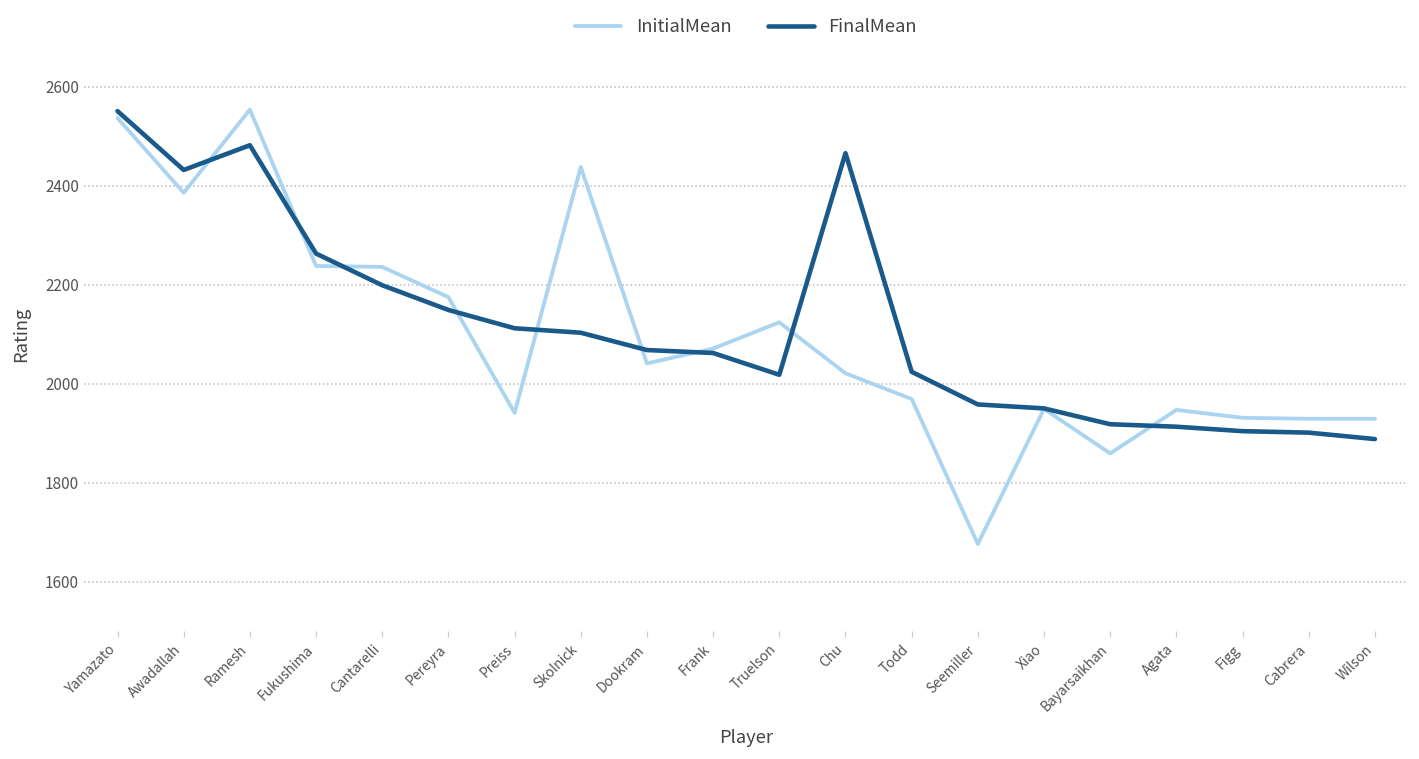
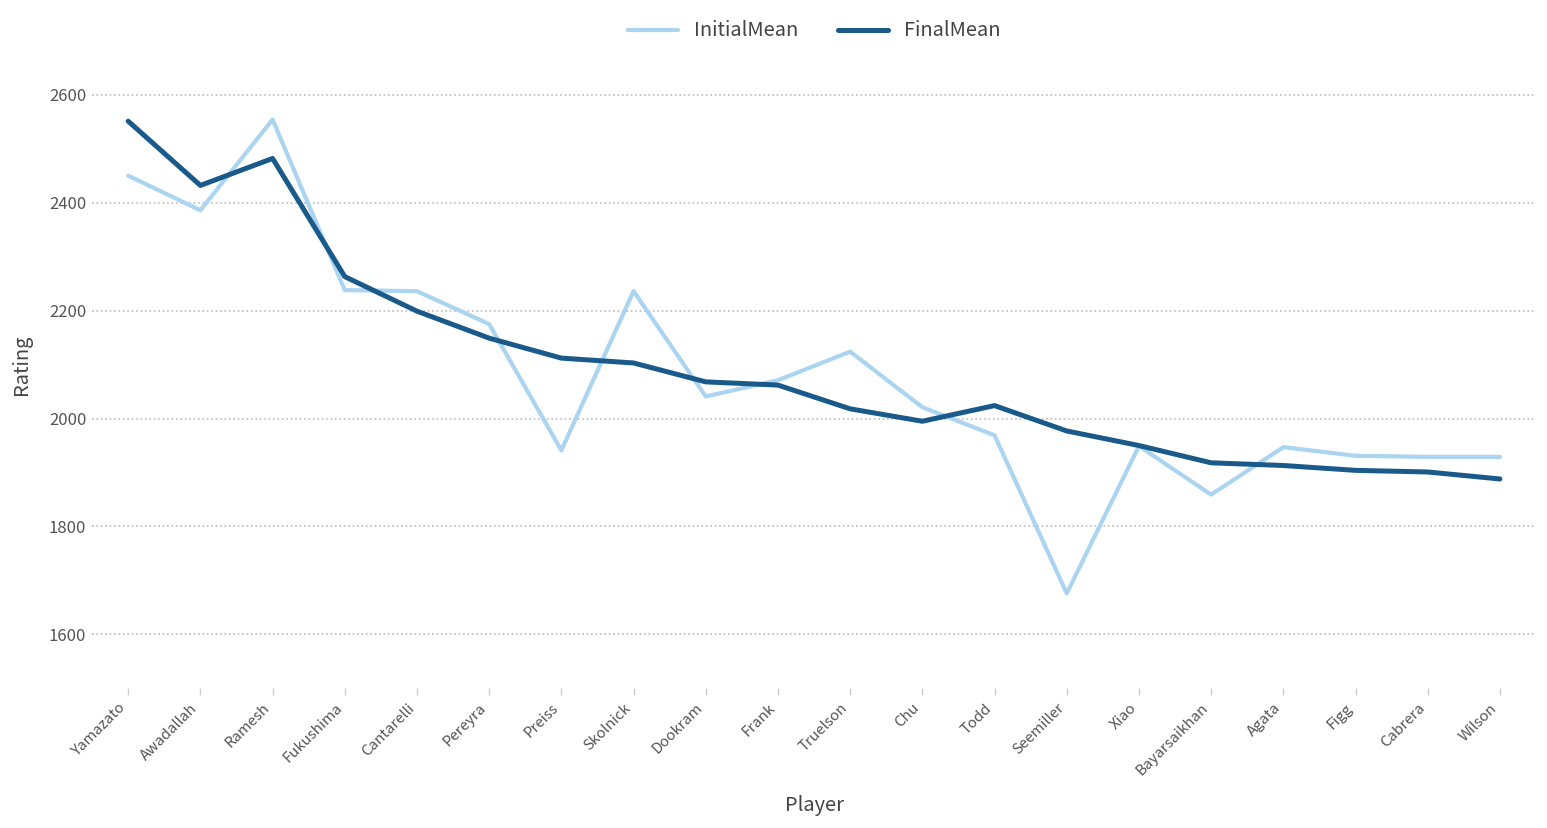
InitialMean, Yamazato: 2540 -> 2450
InitialMean, Skolnick: 2440 -> 2240
FinalMean, Chu: 2470 -> 2000
FinalMean, Seemiller: 1960 -> 1980
